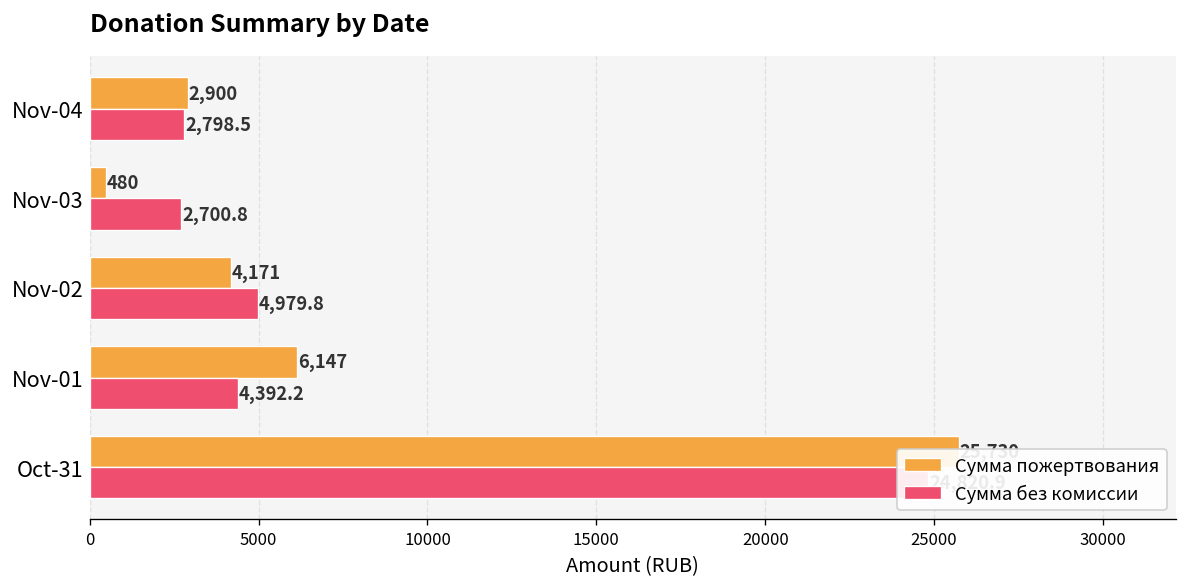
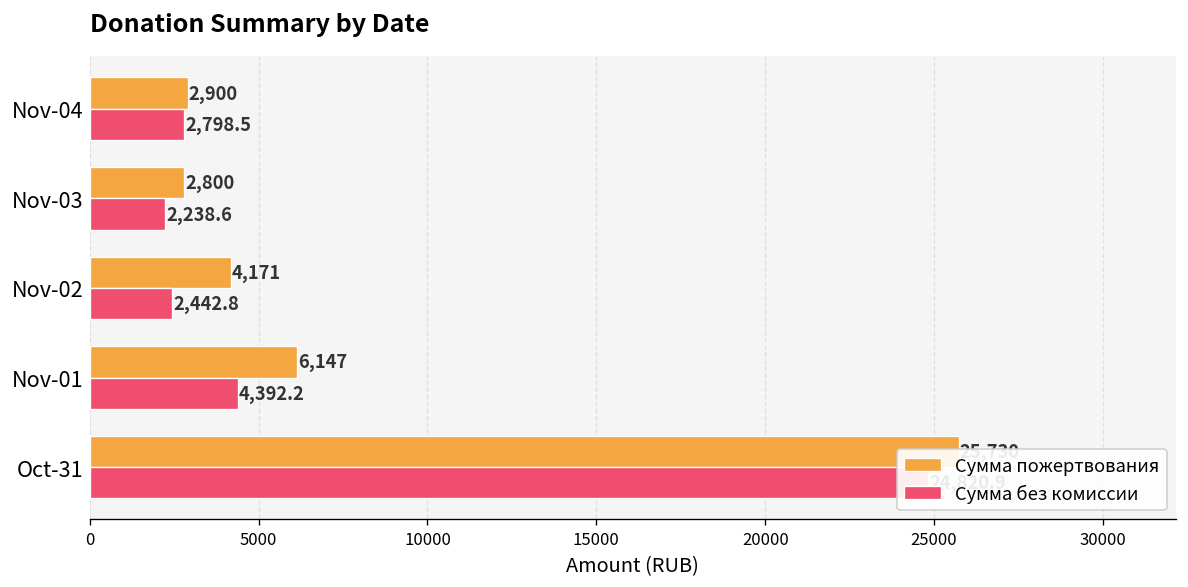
Сумма пожертвования, Nov-03: 480 -> 2,800
Сумма без комиссии, Nov-03: 2,700.8 -> 2,238.6
Сумма без комиссии, Nov-02: 4,979.8 -> 2,442.8
